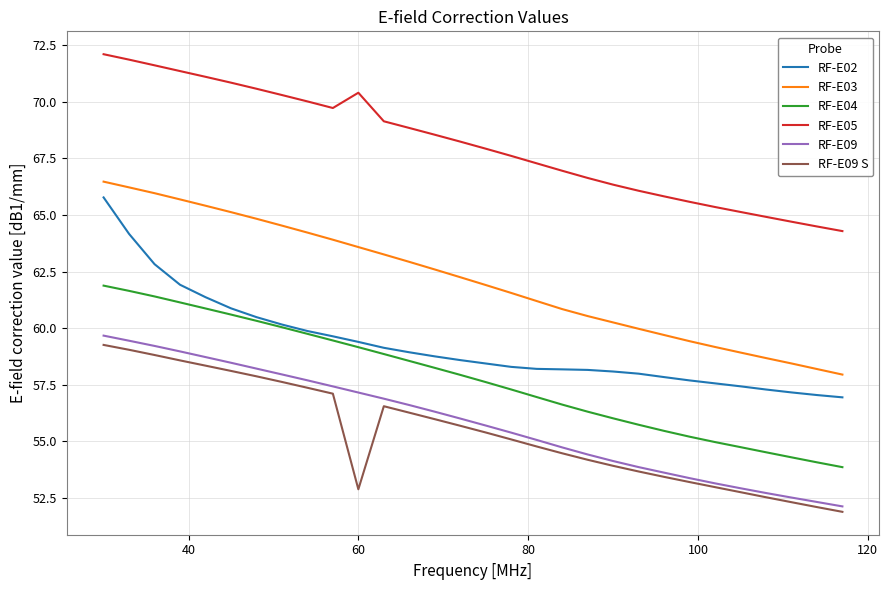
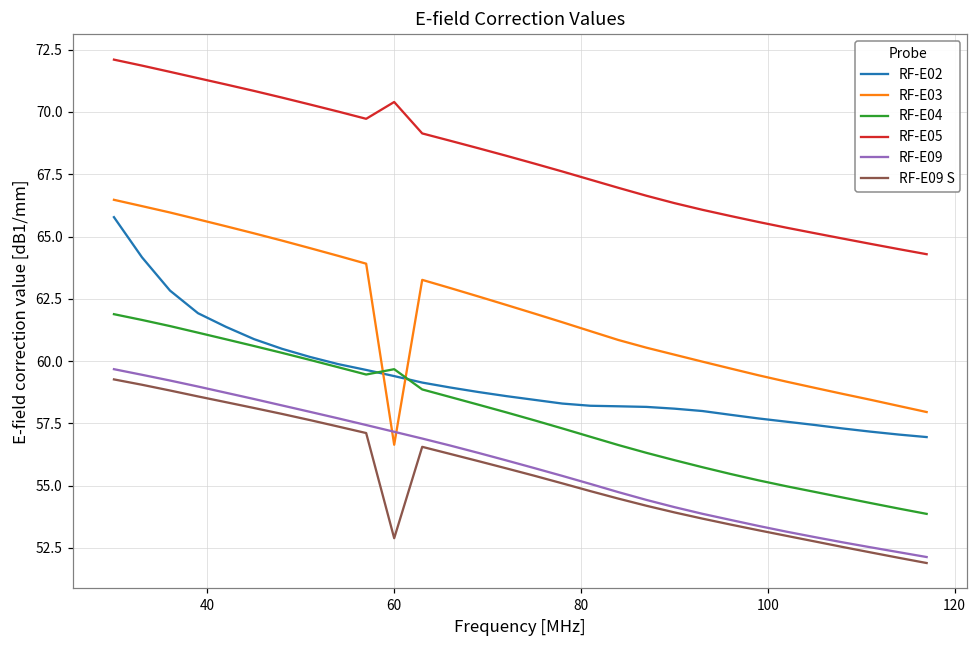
RF-E03, 60: 63.6 -> 56.6
RF-E04, 60: 59.2 -> 59.7
